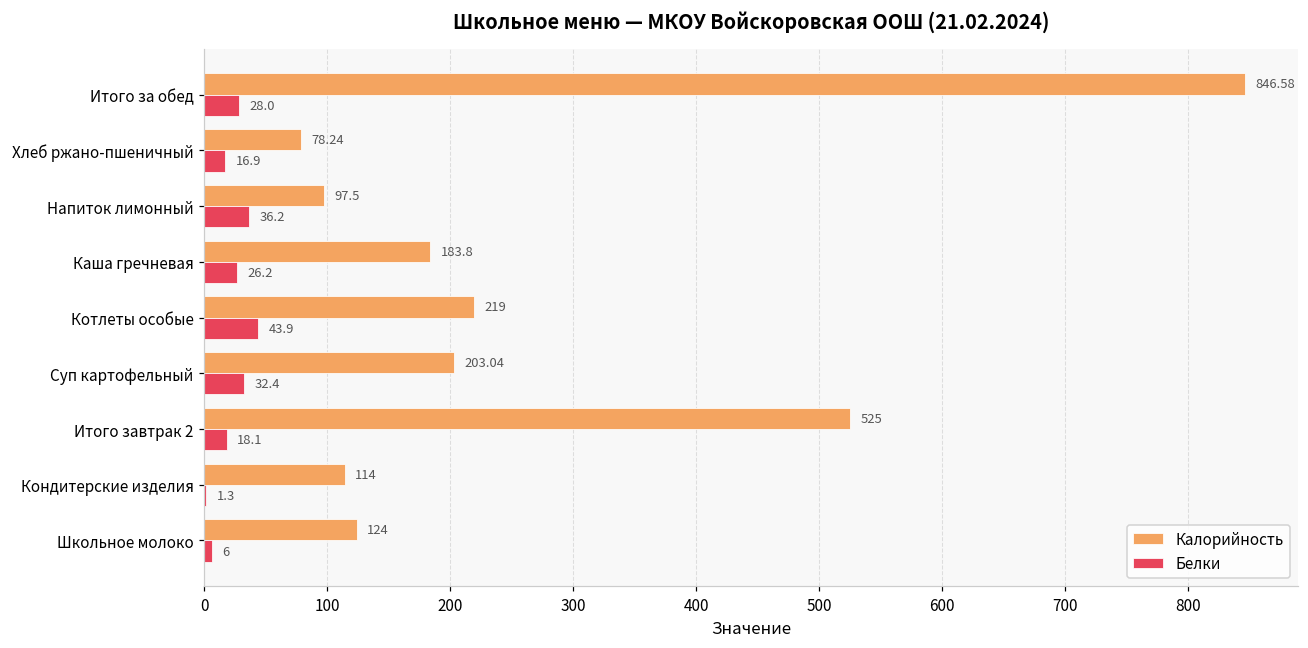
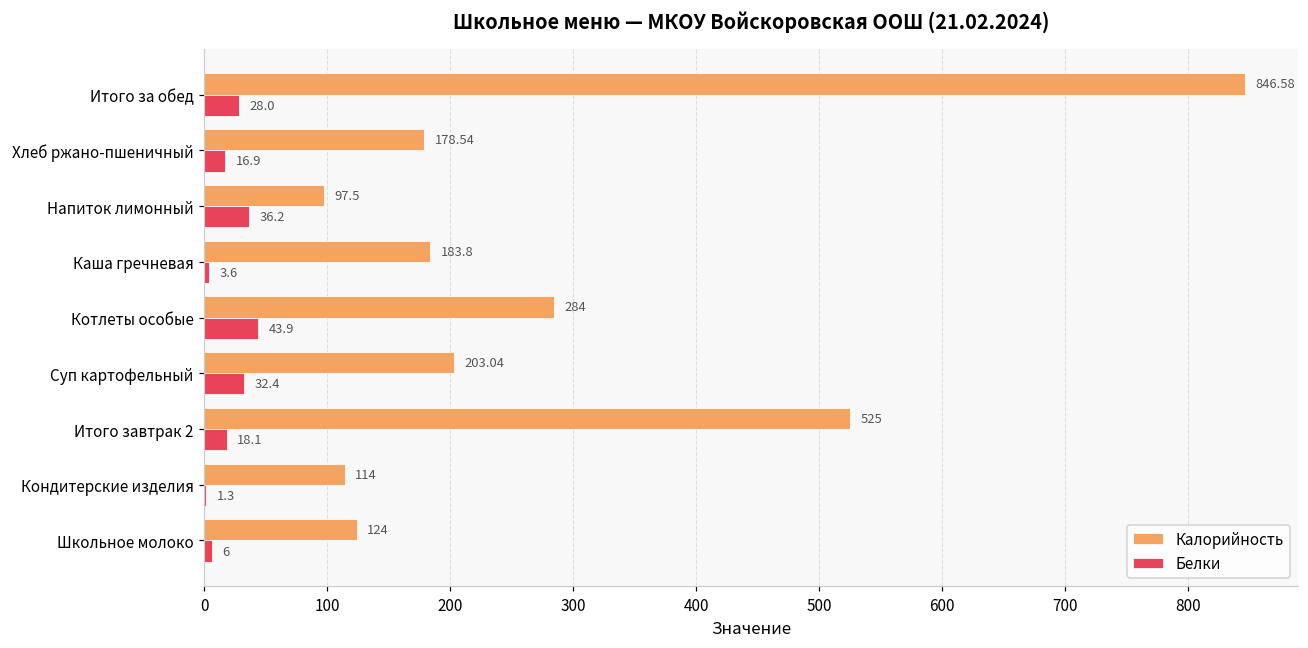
Калорийность, Хлеб ржано-пшеничный: 78.24 -> 178.54
Белки, Каша гречневая: 26.2 -> 3.6
Калорийность, Котлеты особые: 219 -> 284
